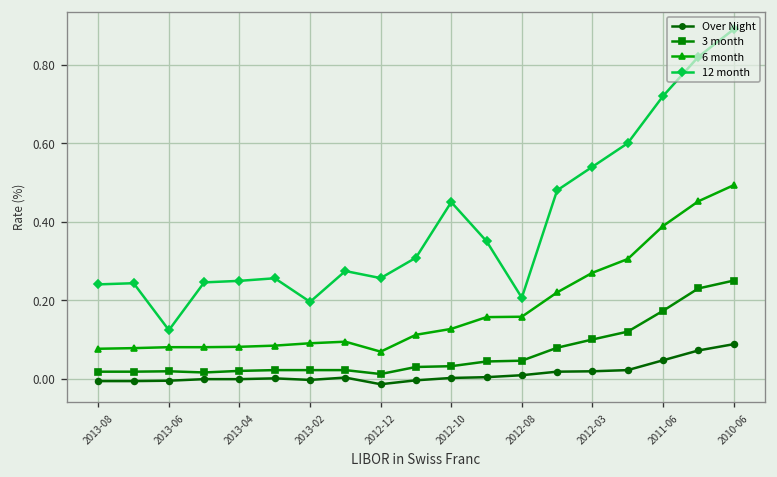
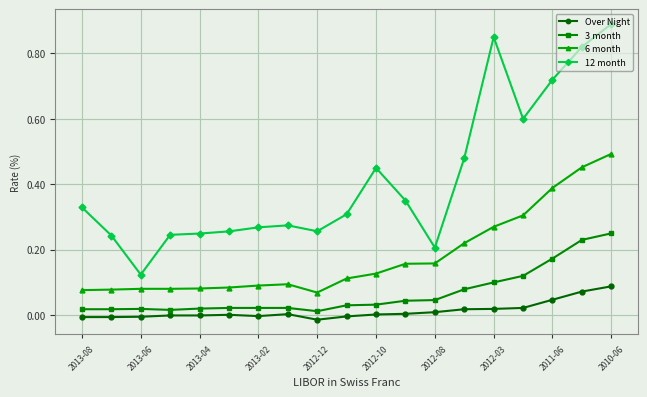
12 month, 2013-08: 0.24 -> 0.33
12 month, 2013-02: 0.20 -> 0.27
12 month, 2012-03: 0.54 -> 0.85
